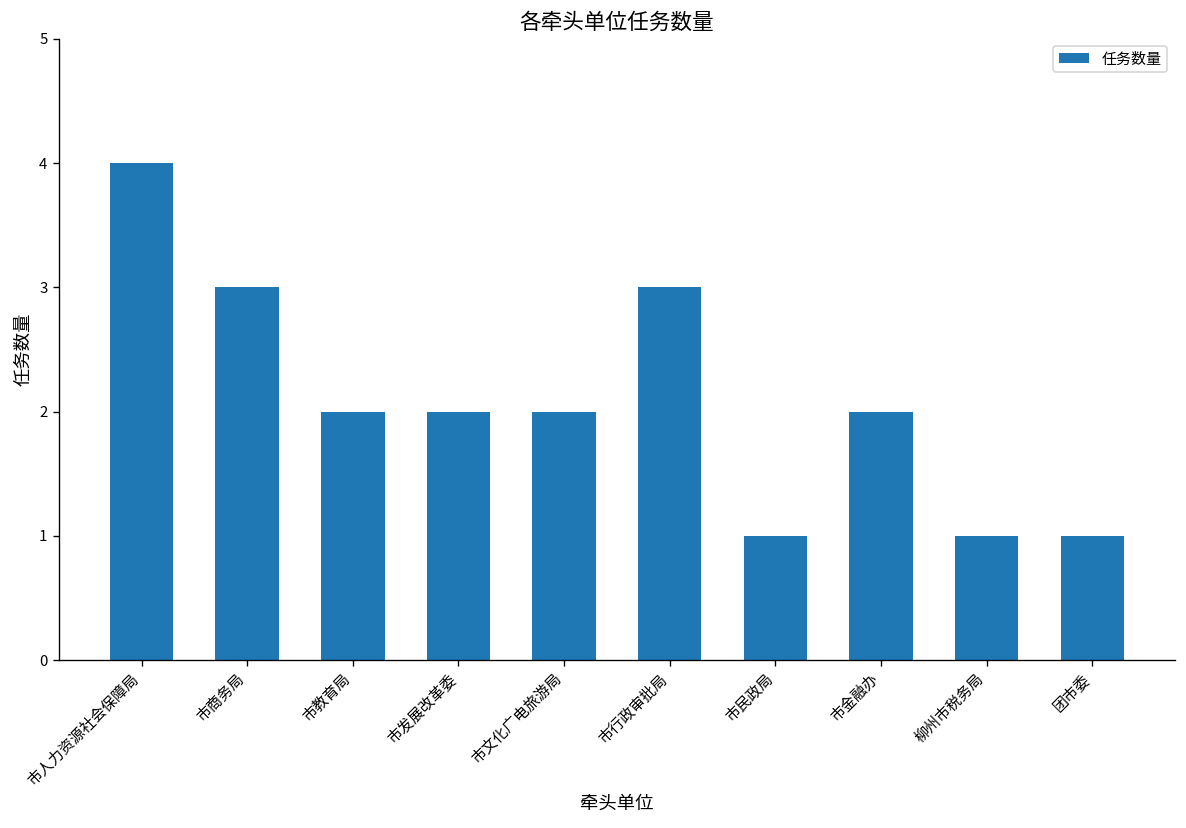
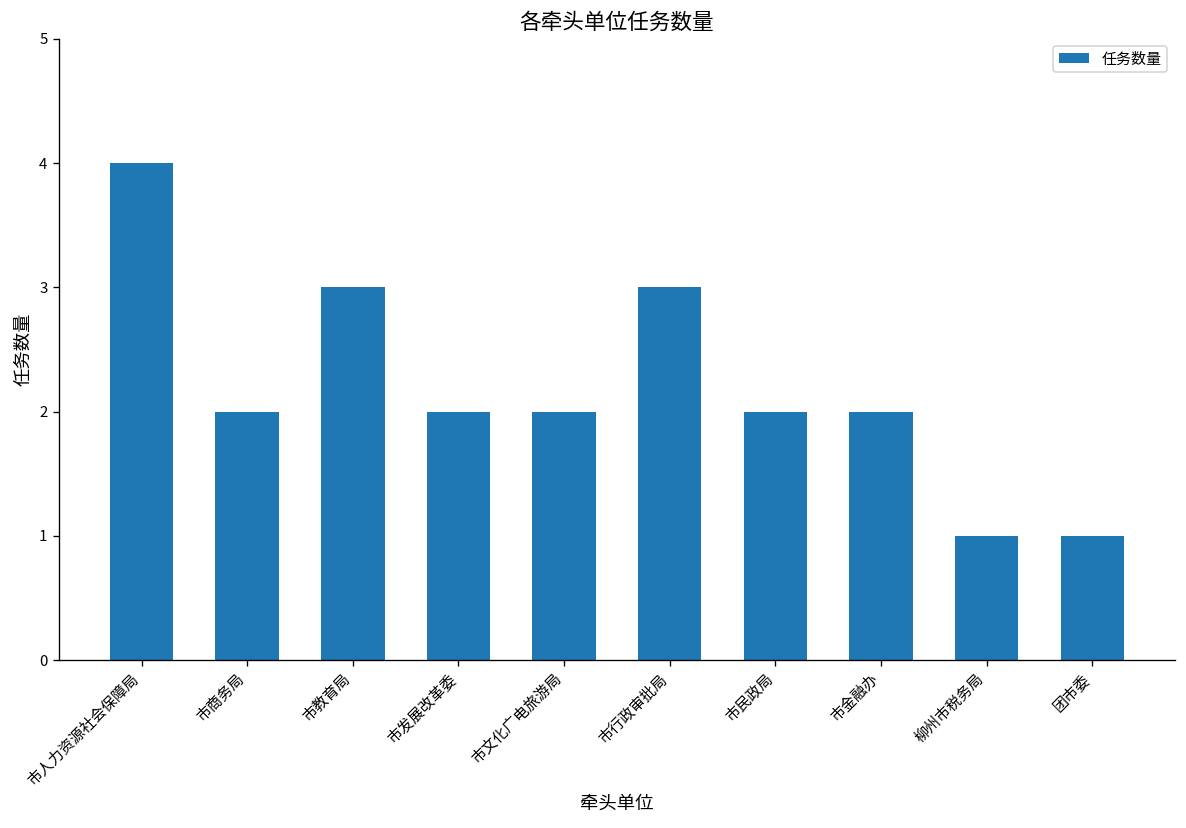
市商务局: 3 -> 2
市教育局: 2 -> 3
市民政局: 1 -> 2
